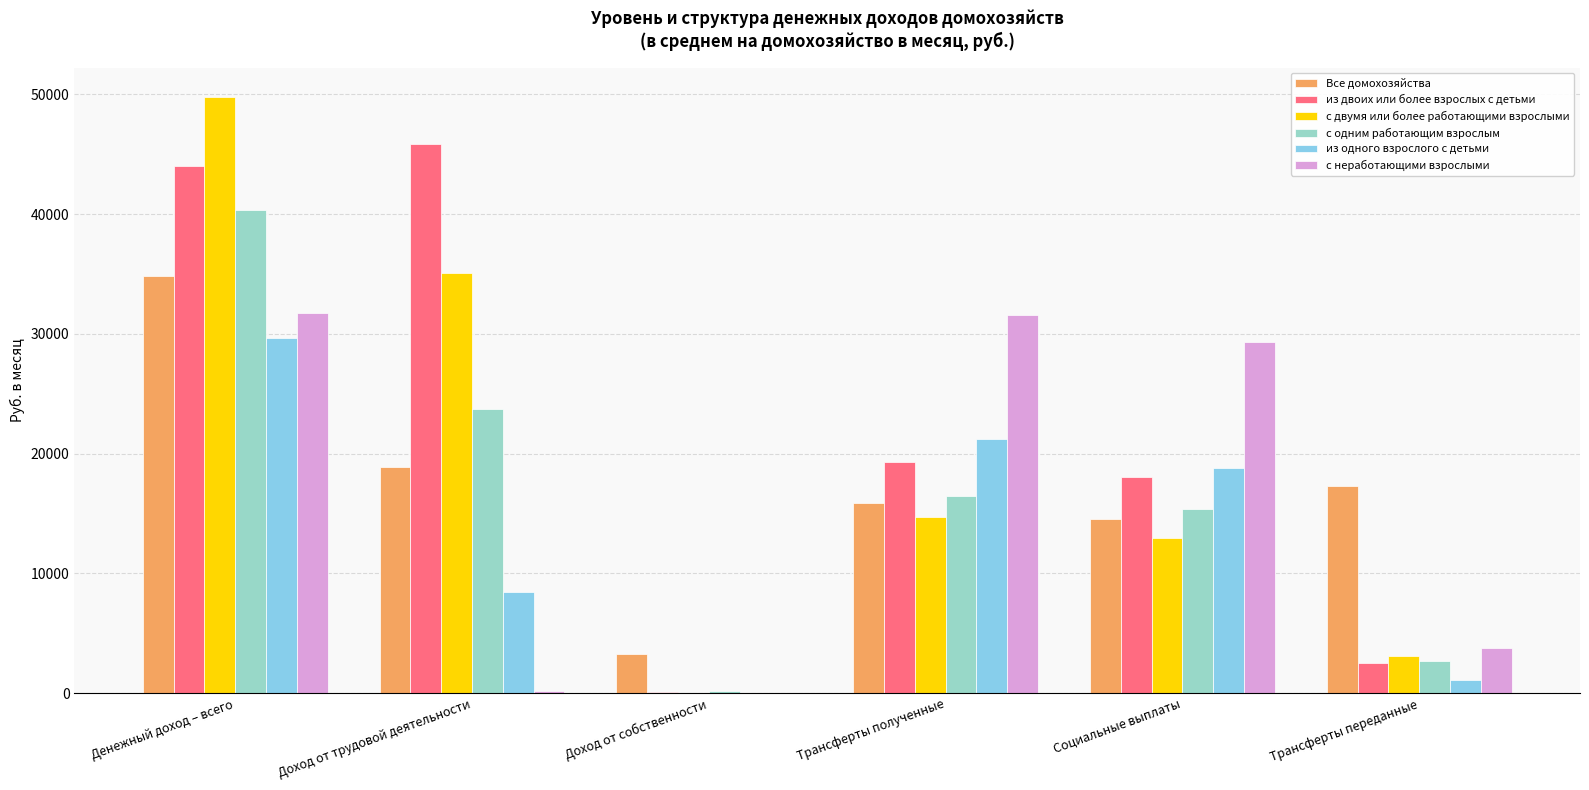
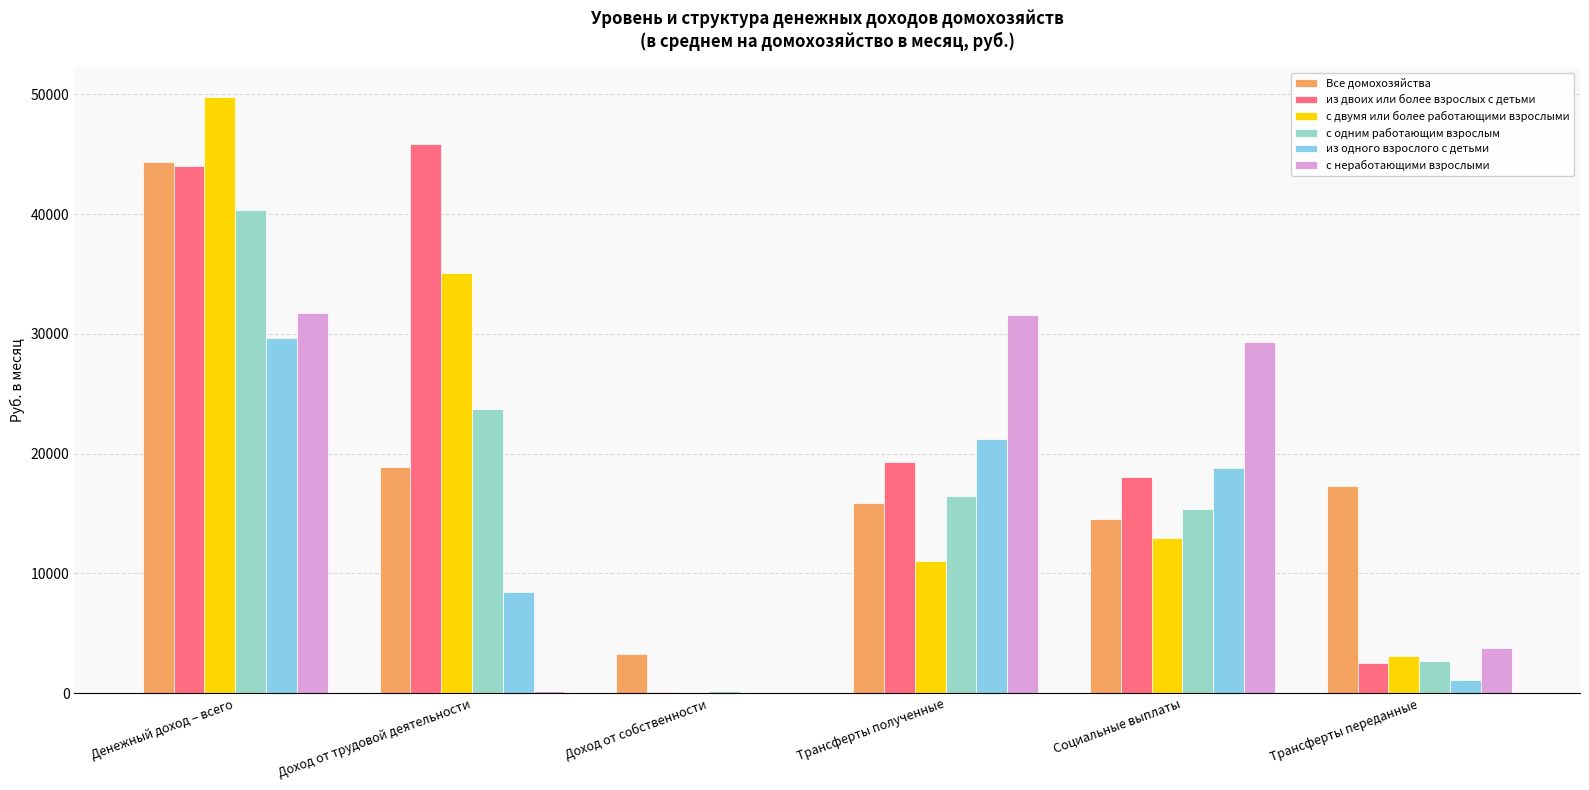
Все домохозяйства, Денежный доход – всего: 34800 -> 44400
с двумя или более работающими взрослыми, Трансферты полученные: 14700 -> 11000
